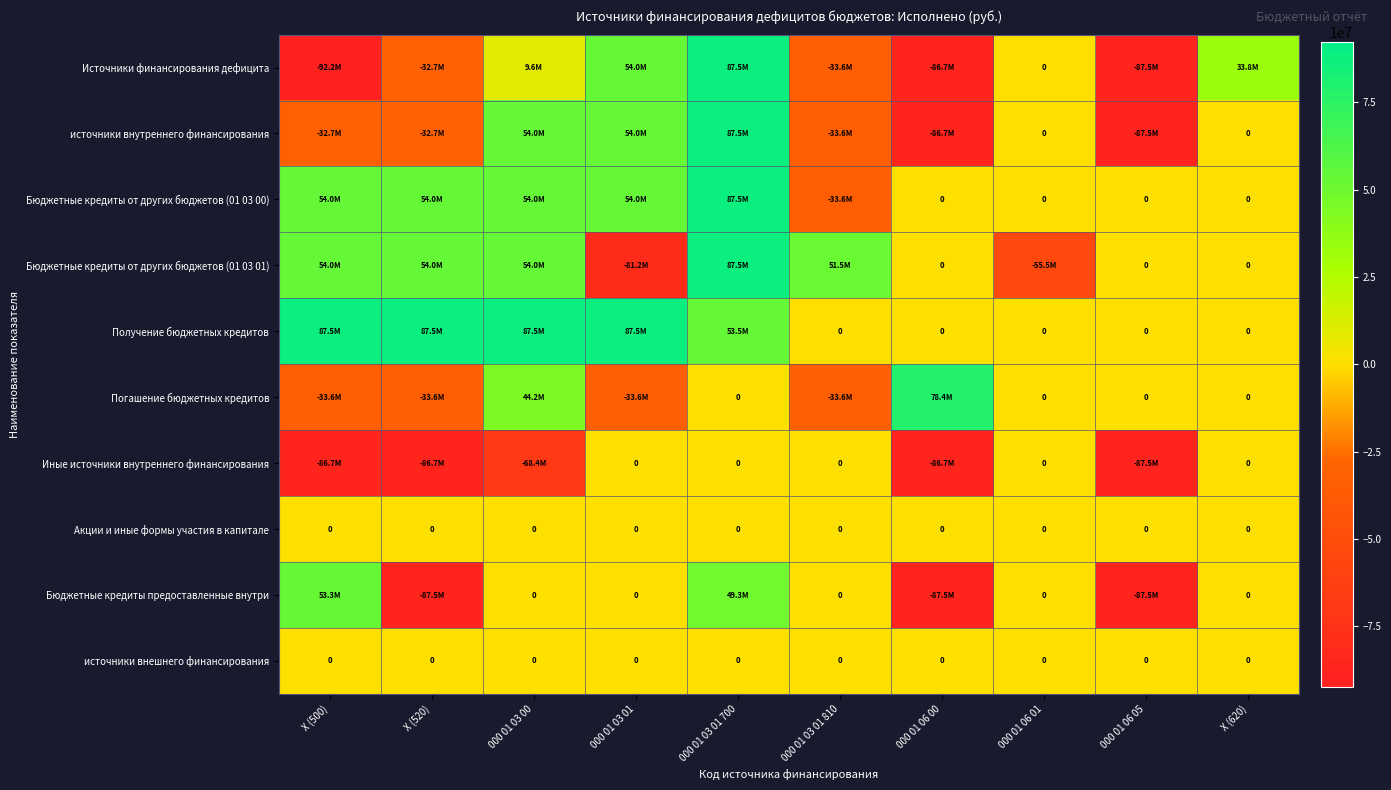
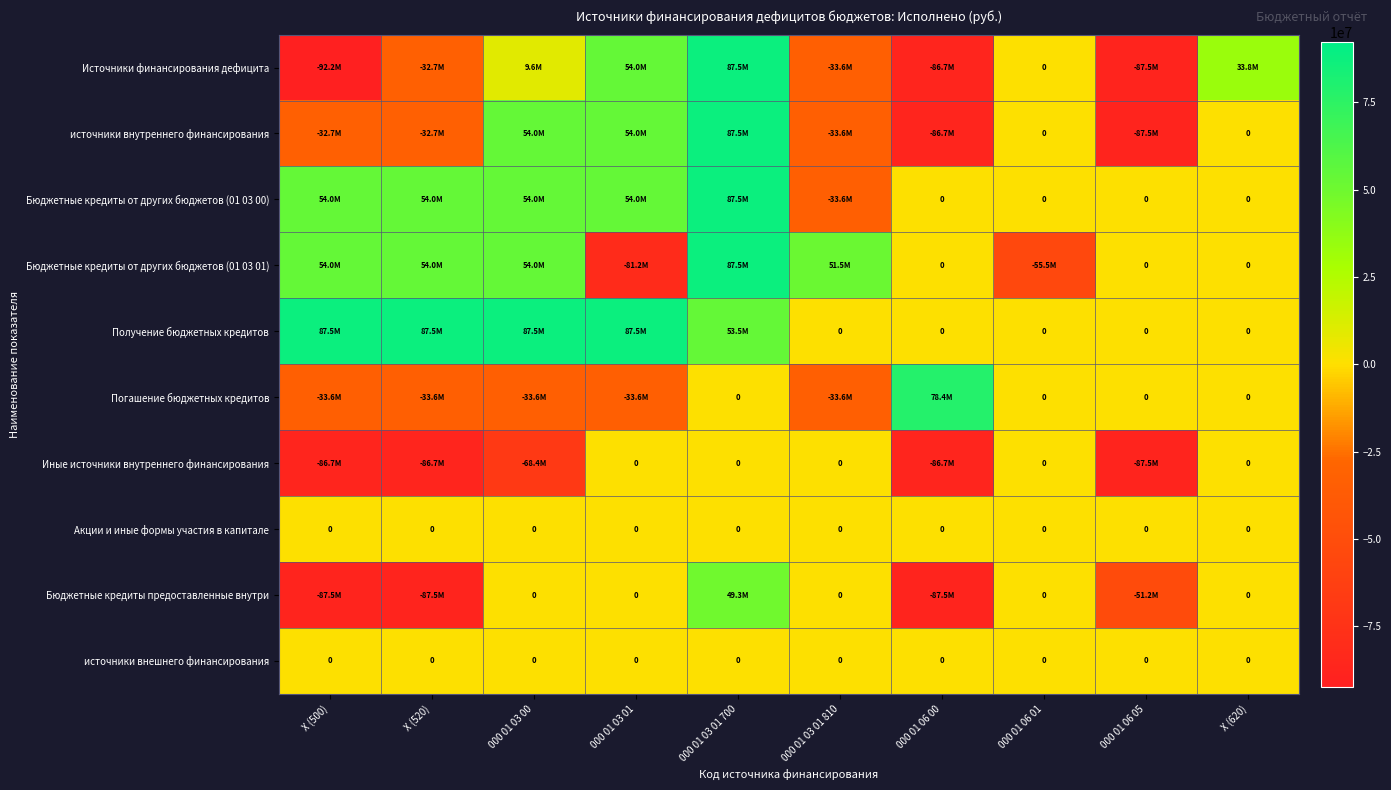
Погашение бюджетных кредитов, 000 01 03 00: 44.2M -> -33.6M
Бюджетные кредиты предоставленные внутри, X (500): 53.3M -> -87.5M
Бюджетные кредиты предоставленные внутри, 000 01 06 05: -87.5M -> -51.2M
